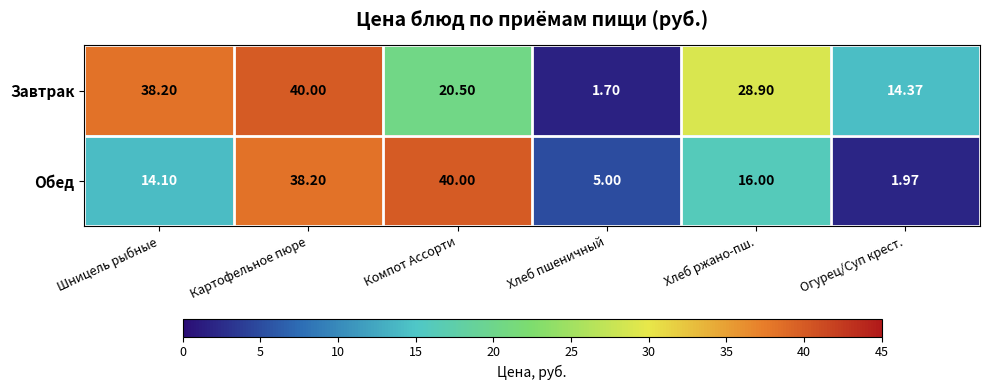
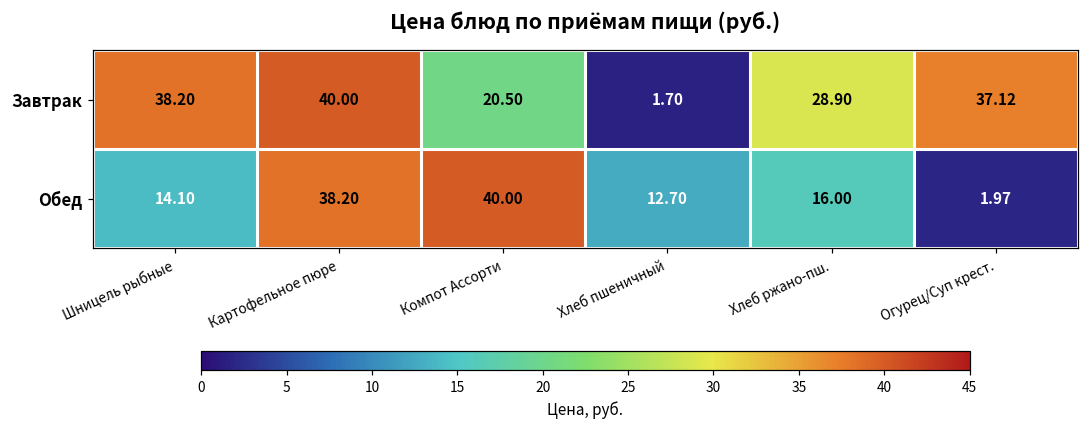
Завтрак, Огурец/Суп крест.: 14.37 -> 37.12
Обед, Хлеб пшеничный: 5.00 -> 12.70
